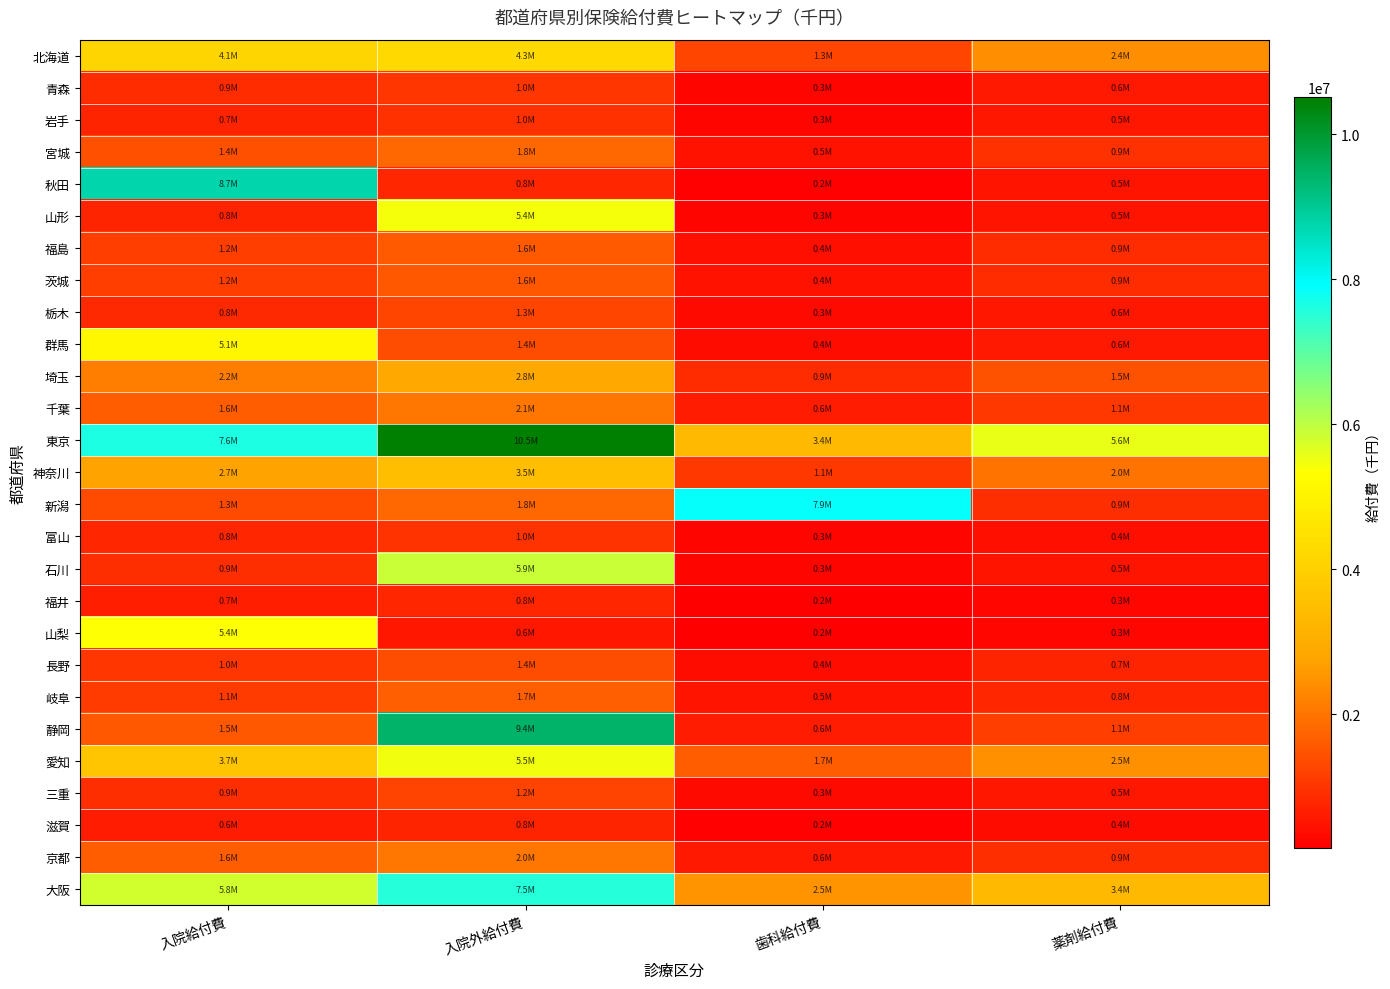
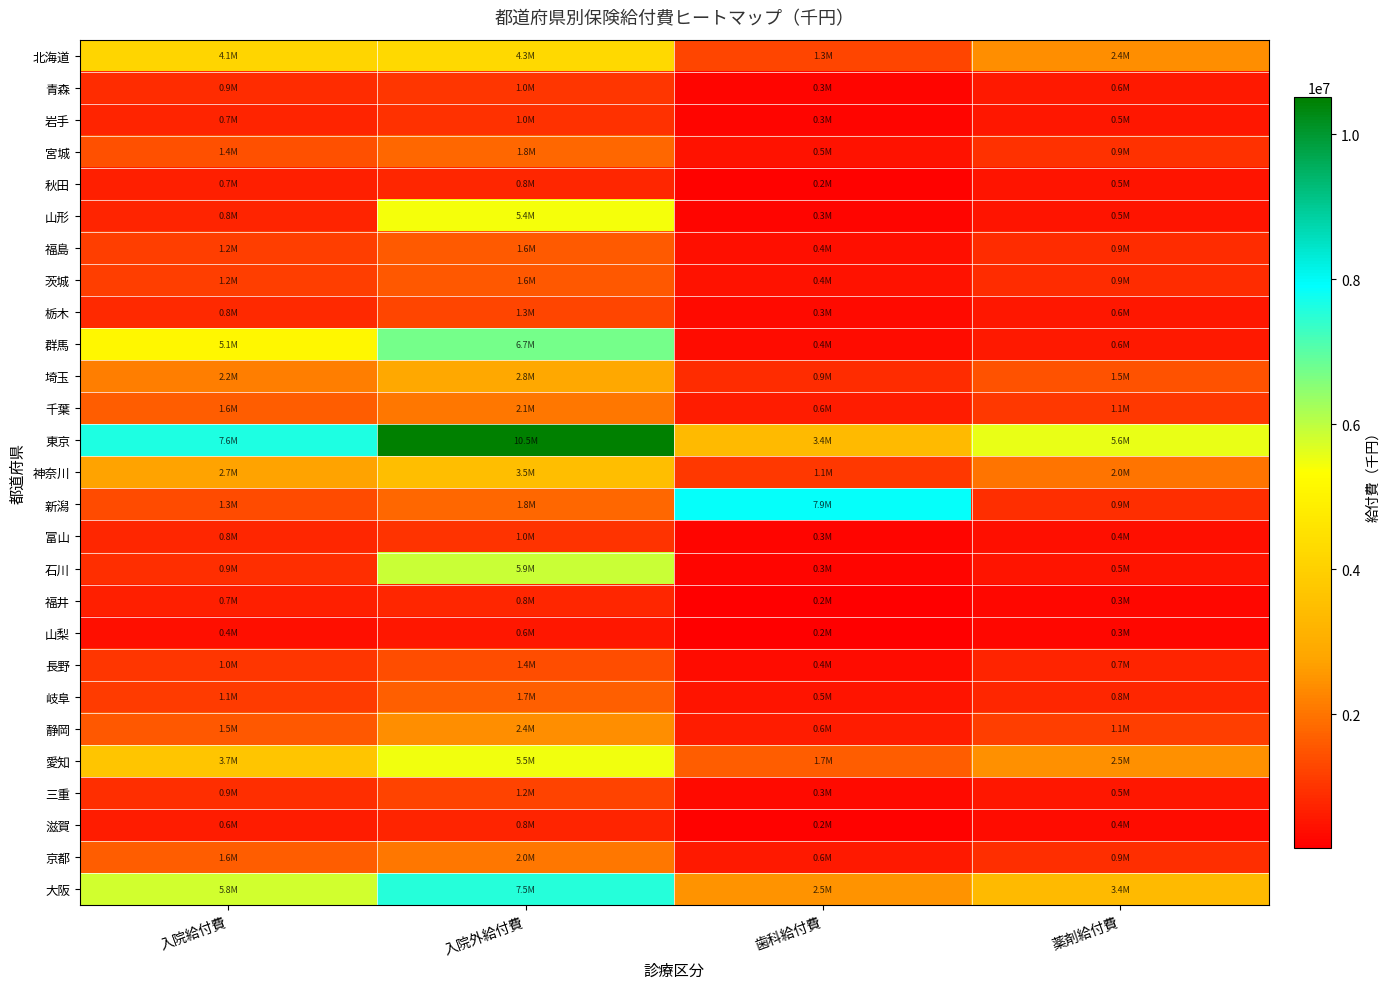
秋田, 入院給付費: 8.7M -> 0.7M
群馬, 入院外給付費: 1.4M -> 6.7M
山梨, 入院給付費: 5.4M -> 0.4M
静岡, 入院外給付費: 9.4M -> 2.4M
